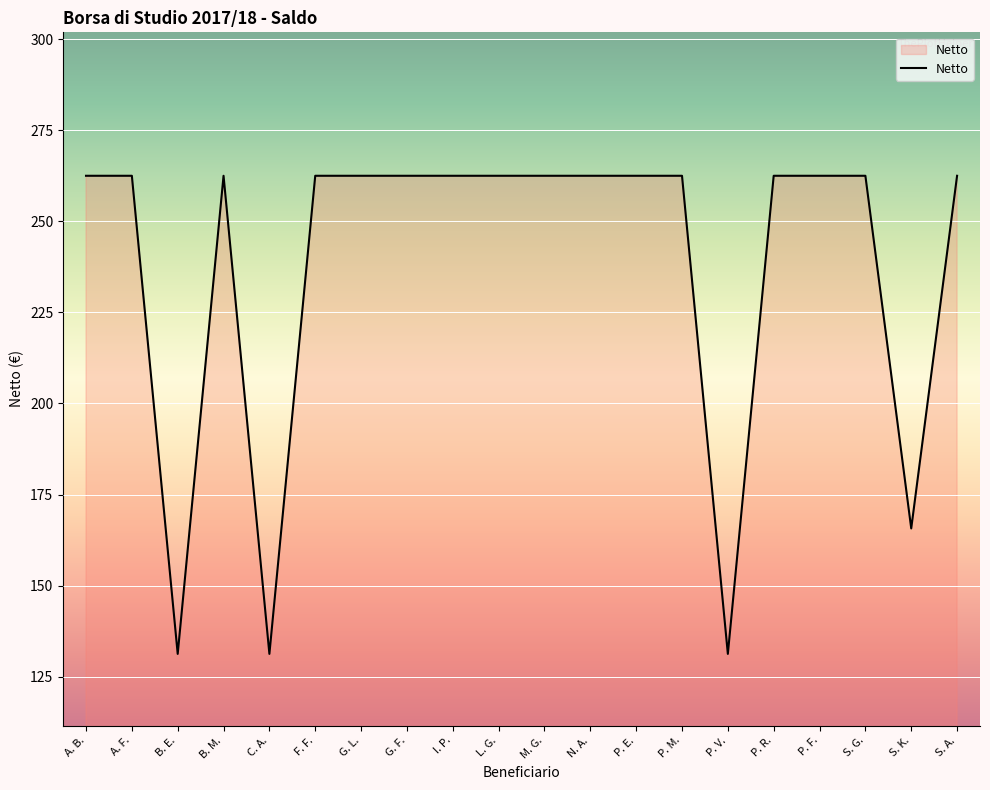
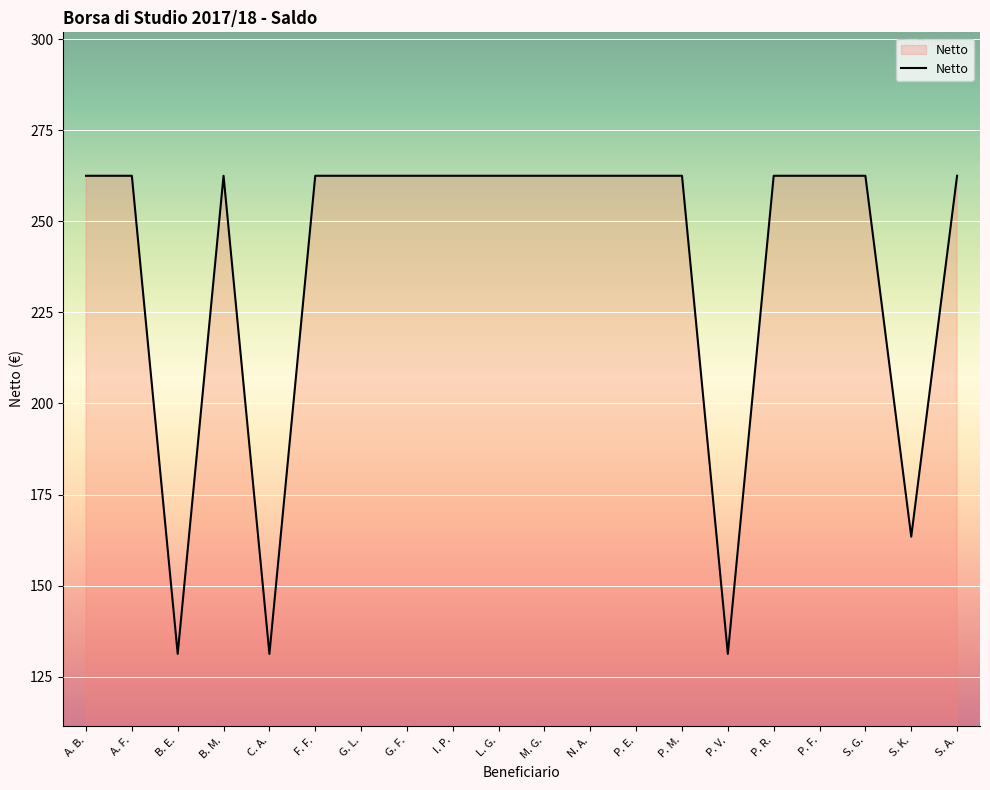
S. K.: 166 -> 163
